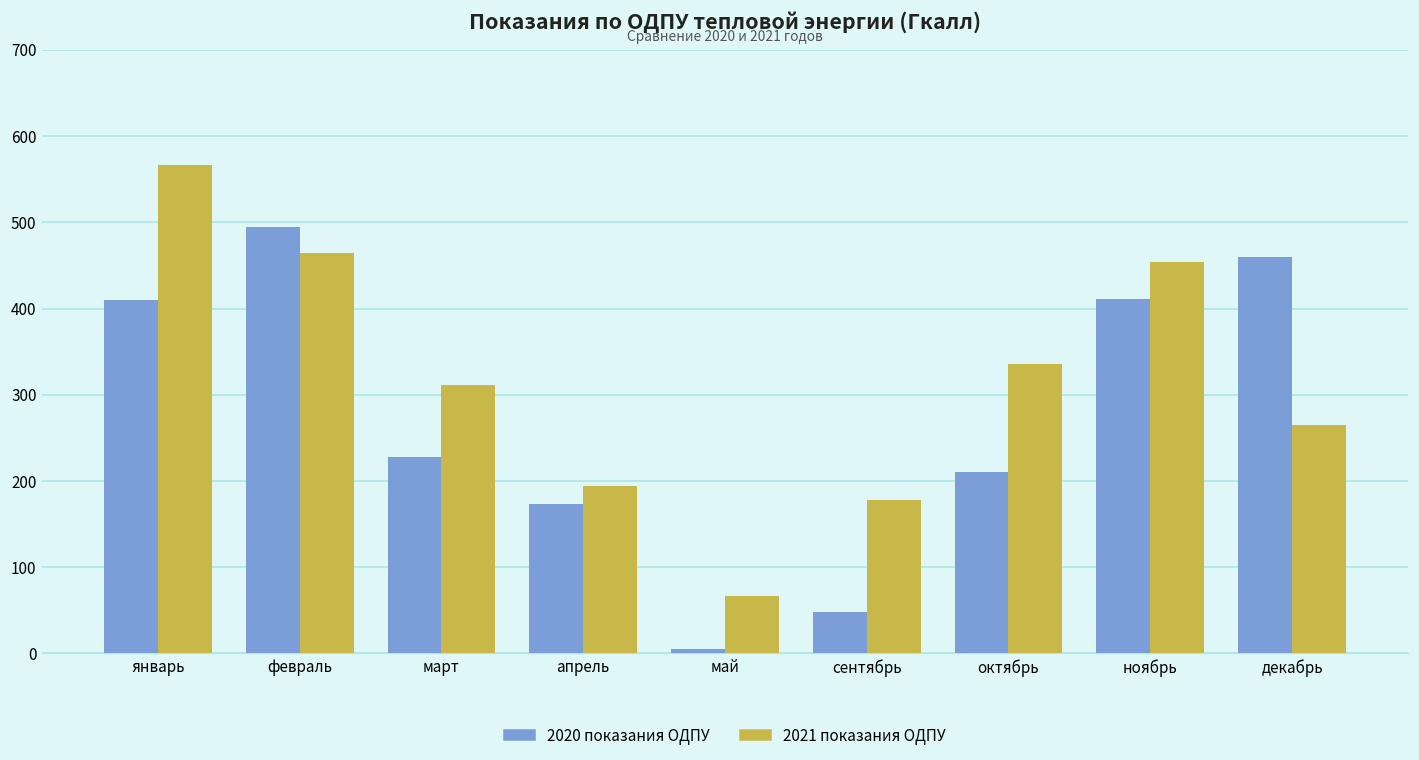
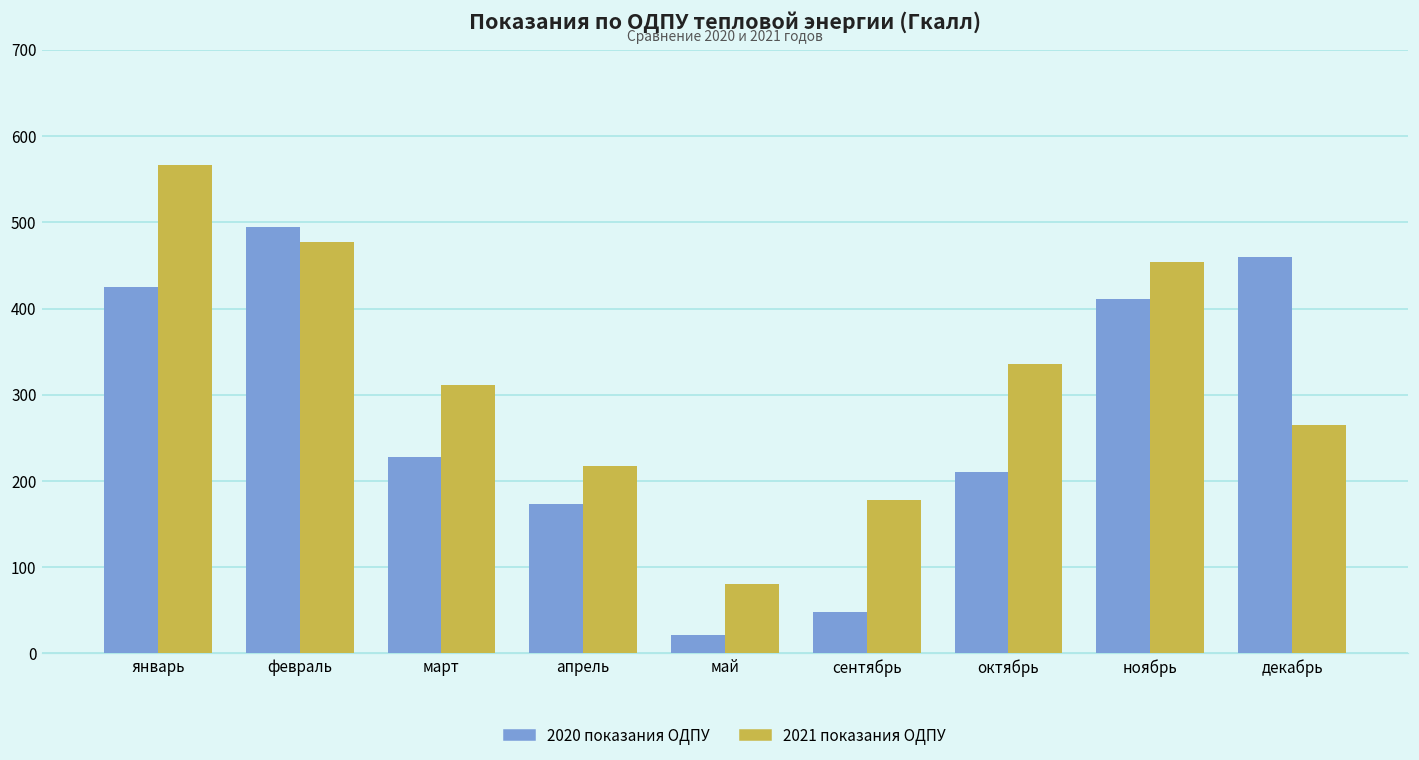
2020 показания ОДПУ, январь: 410 -> 430
2021 показания ОДПУ, февраль: 460 -> 480
2021 показания ОДПУ, апрель: 190 -> 220
2020 показания ОДПУ, май: 10 -> 20
2021 показания ОДПУ, май: 70 -> 80
